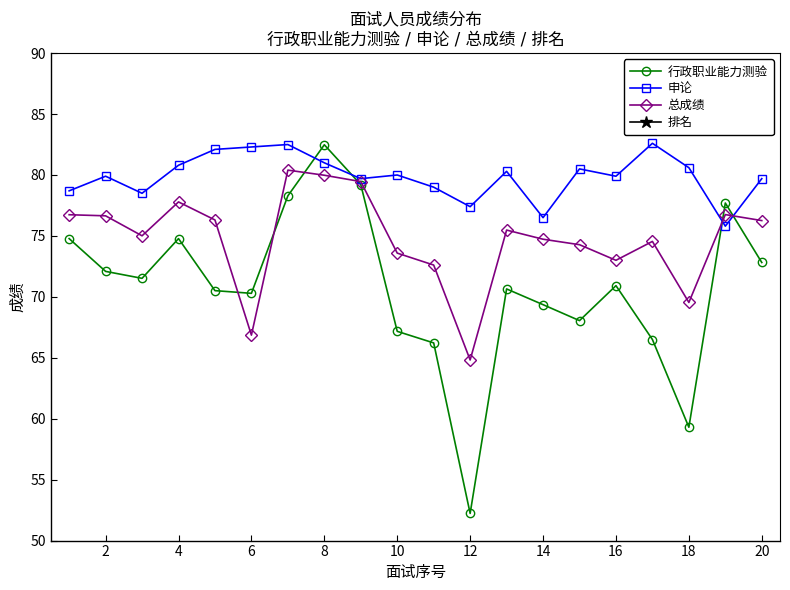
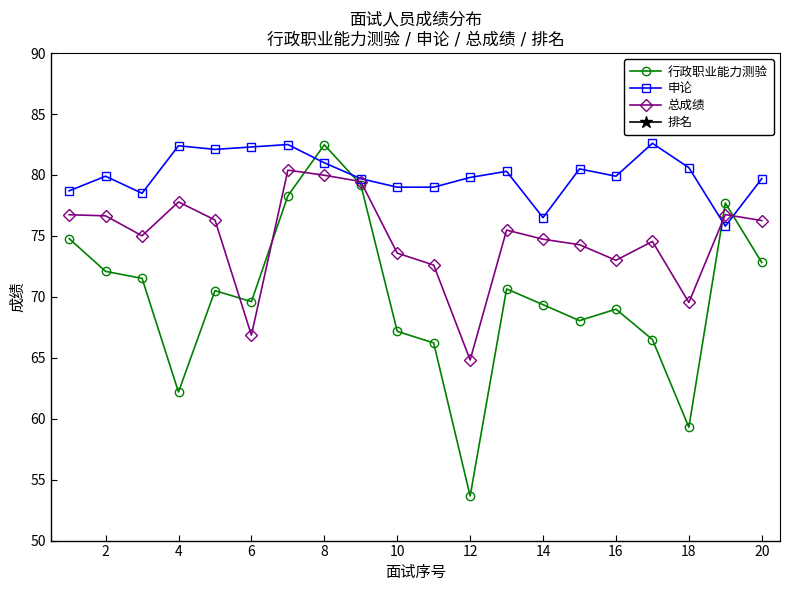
行政职业能力测验, 4: 74.8 -> 62.2
申论, 4: 80.8 -> 82.4
行政职业能力测验, 6: 70.3 -> 69.6
申论, 10: 80 -> 79
行政职业能力测验, 12: 52.2 -> 53.7
申论, 12: 77.4 -> 79.8
行政职业能力测验, 16: 70.9 -> 69.0
